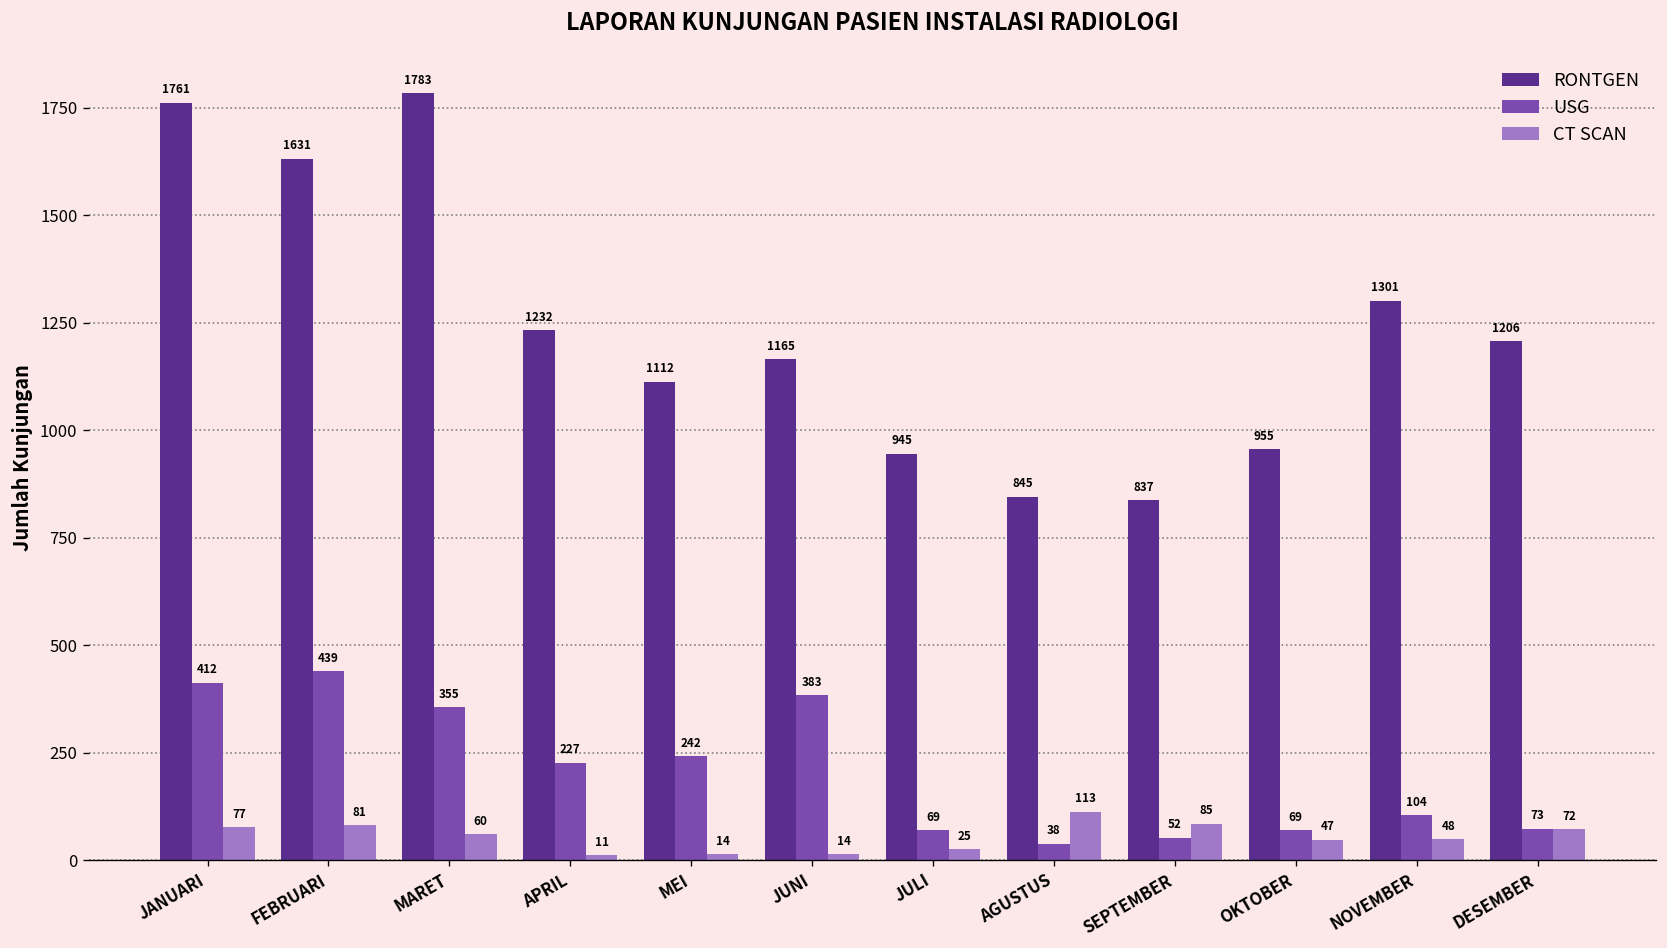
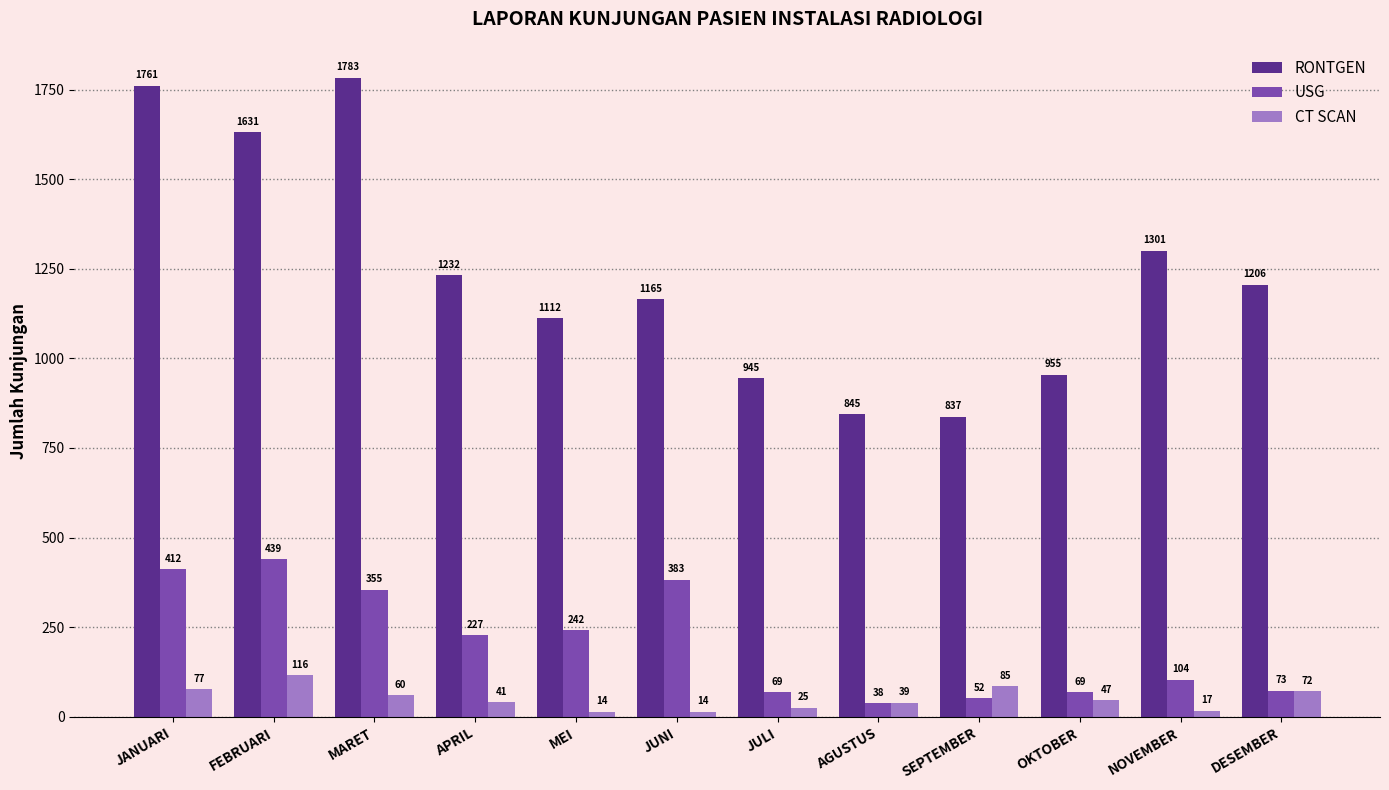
CT SCAN, FEBRUARI: 81 -> 116
CT SCAN, APRIL: 11 -> 41
CT SCAN, AGUSTUS: 113 -> 39
CT SCAN, NOVEMBER: 48 -> 17
